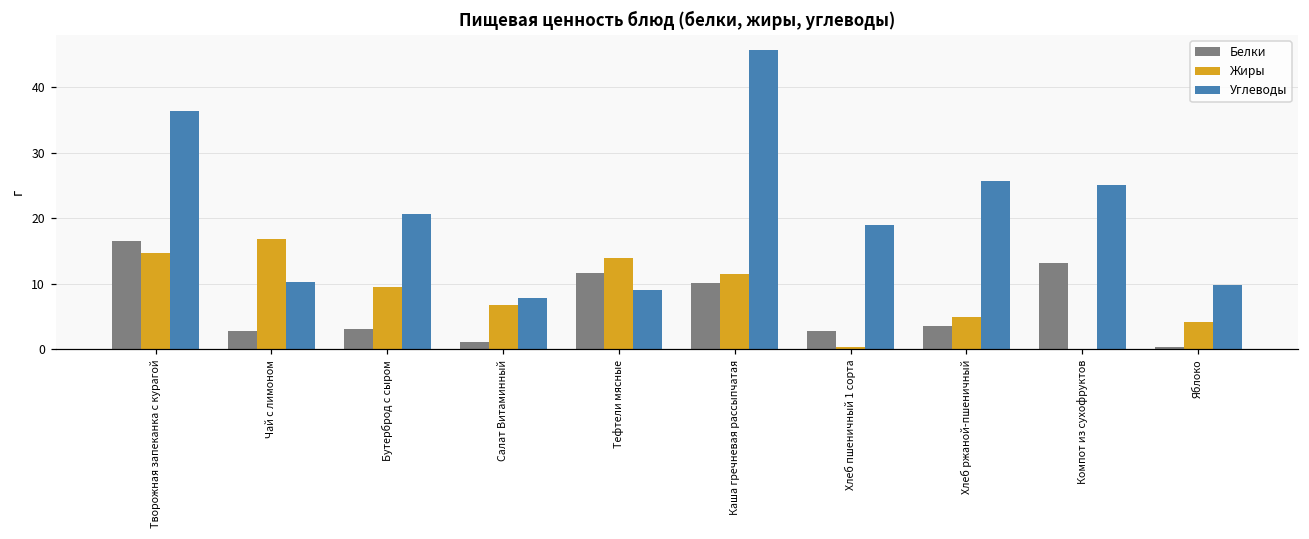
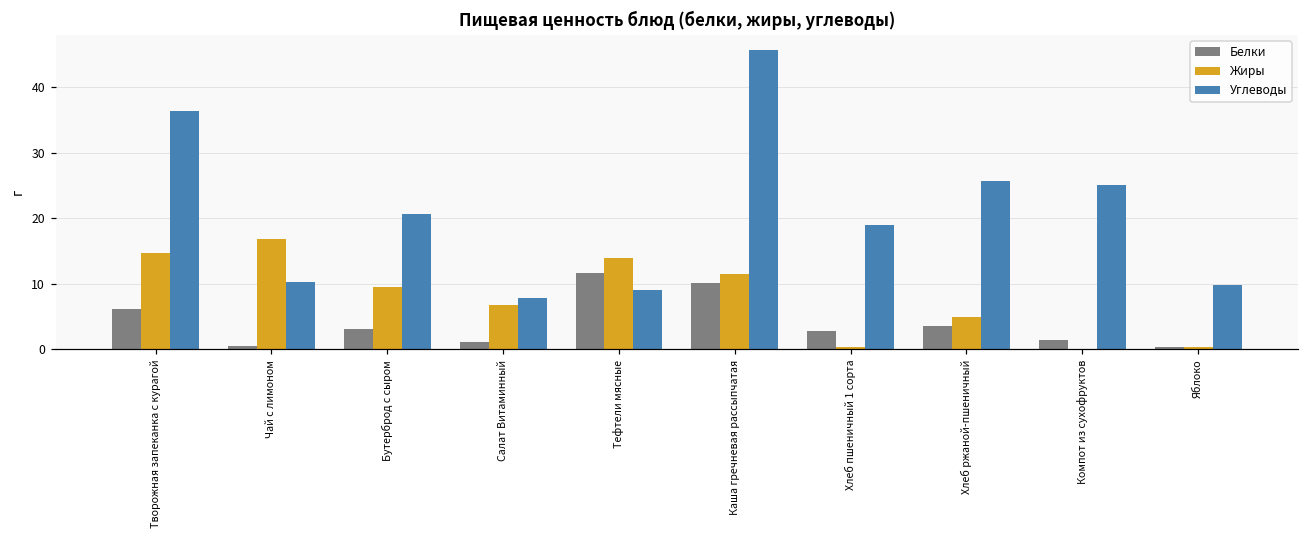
Белки, Творожная запеканка с курагой: 17 -> 6
Белки, Чай с лимоном: 3 -> 0
Белки, Компот из сухофруктов: 13 -> 1
Жиры, Яблоко: 4 -> 0
